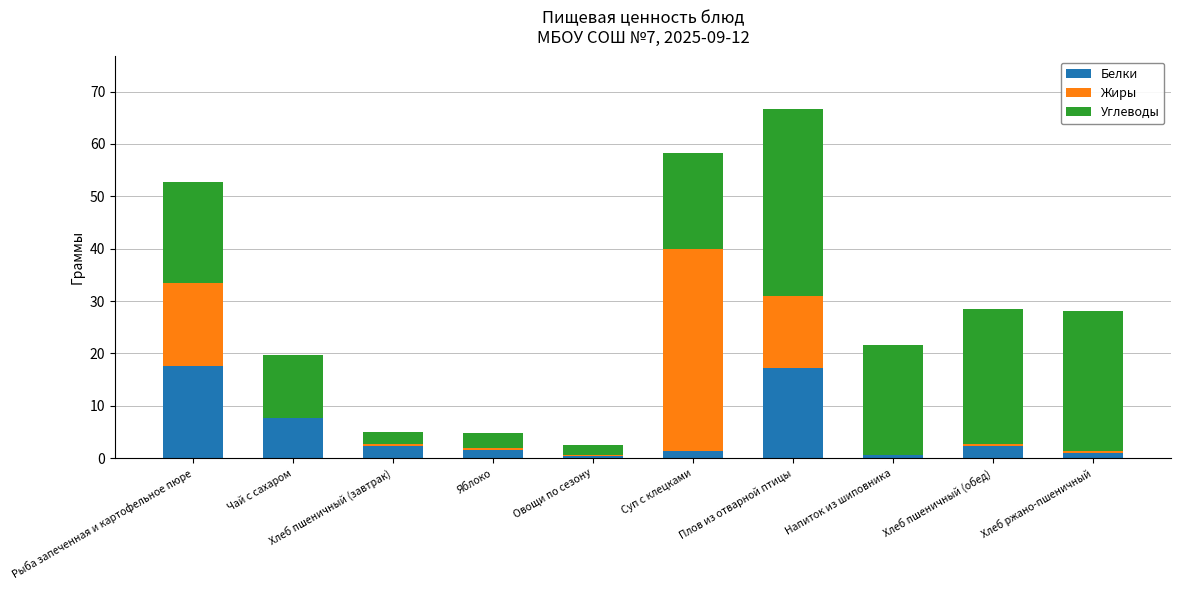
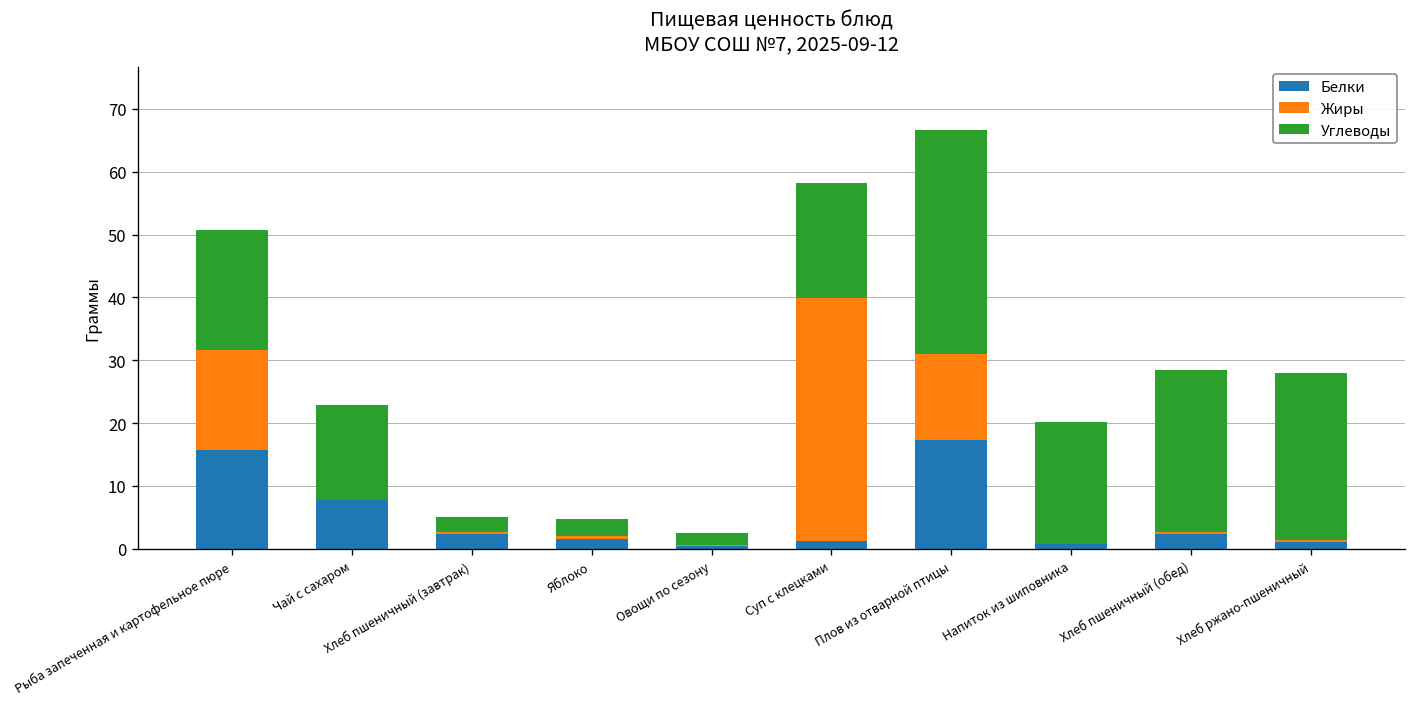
Белки, Рыба запеченная и картофельное пюре: 18 -> 16
Углеводы, Чай с сахаром: 12 -> 15
Углеводы, Напиток из шиповника: 21 -> 19
